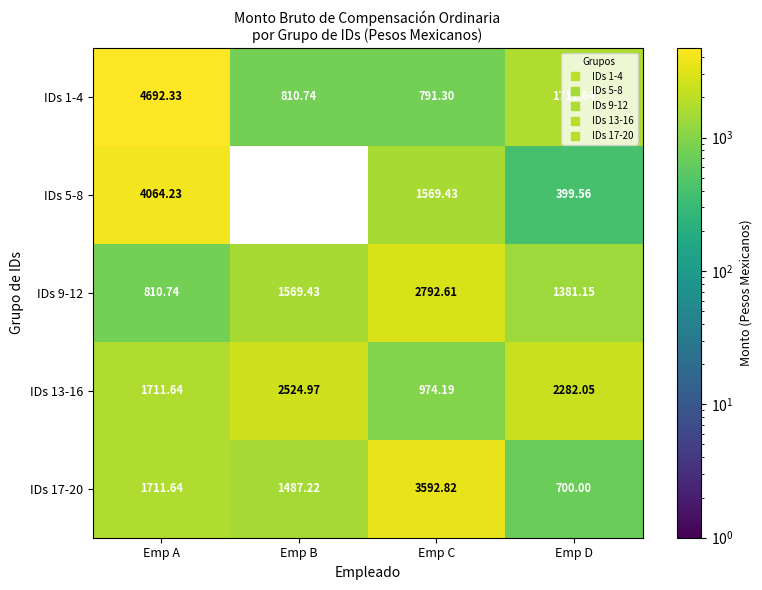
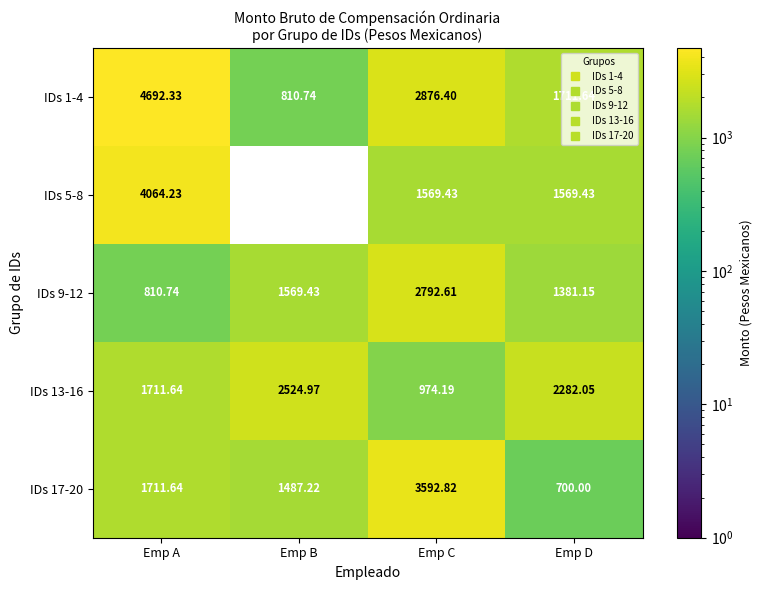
IDs 1-4, Emp C: 791.30 -> 2876.40
IDs 5-8, Emp D: 399.56 -> 1569.43
